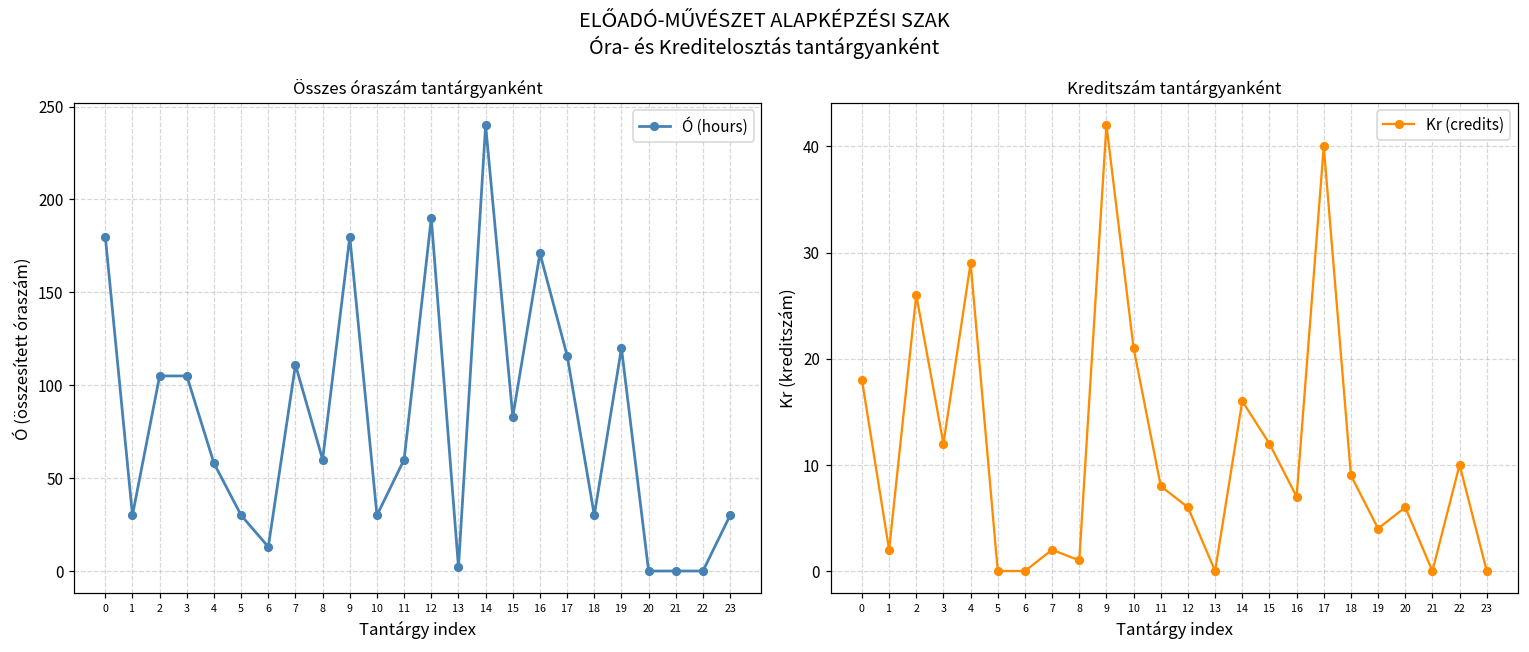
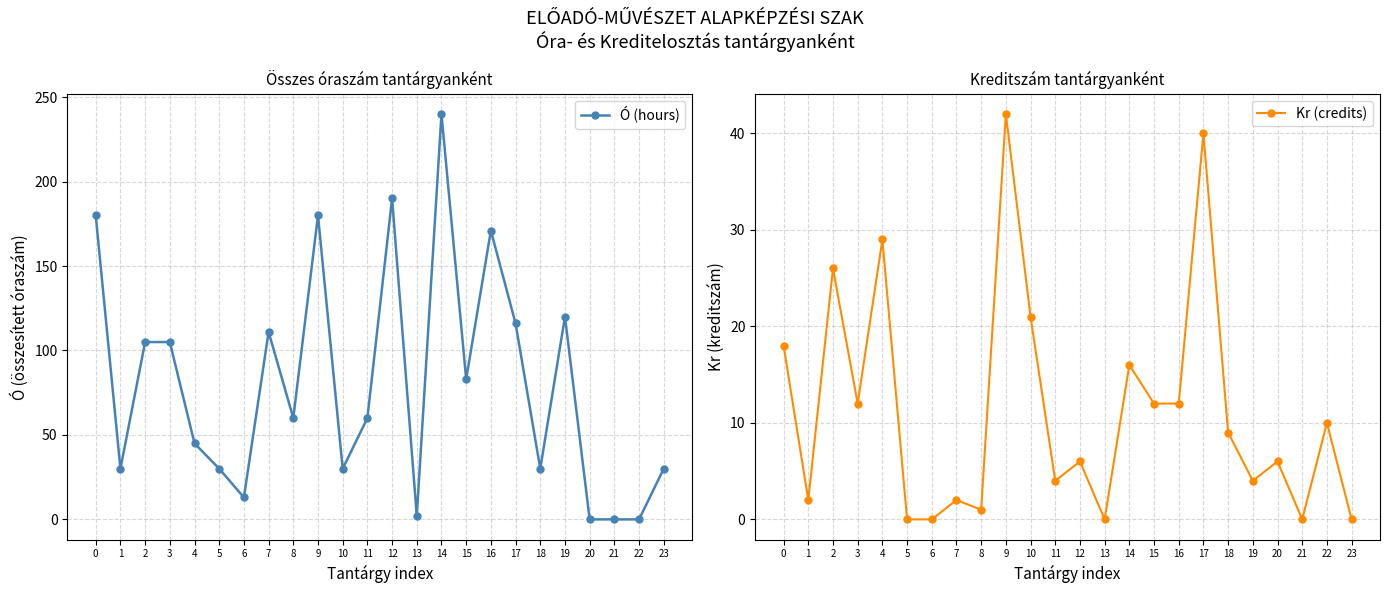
Összes óraszám tantárgyanként, 4: 58 -> 45
Kreditszám tantárgyanként, 11: 8 -> 4
Kreditszám tantárgyanként, 16: 7 -> 12
